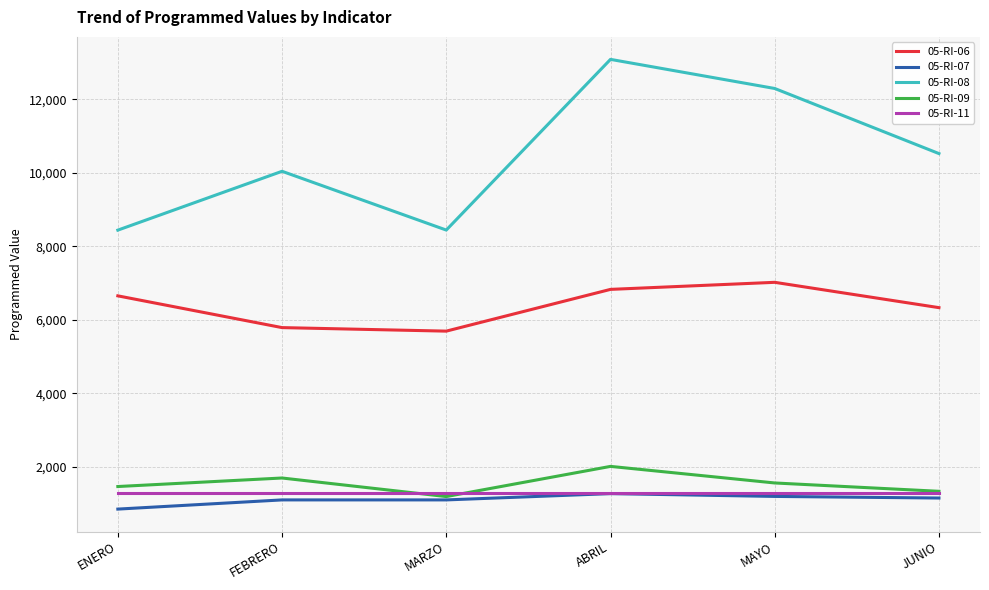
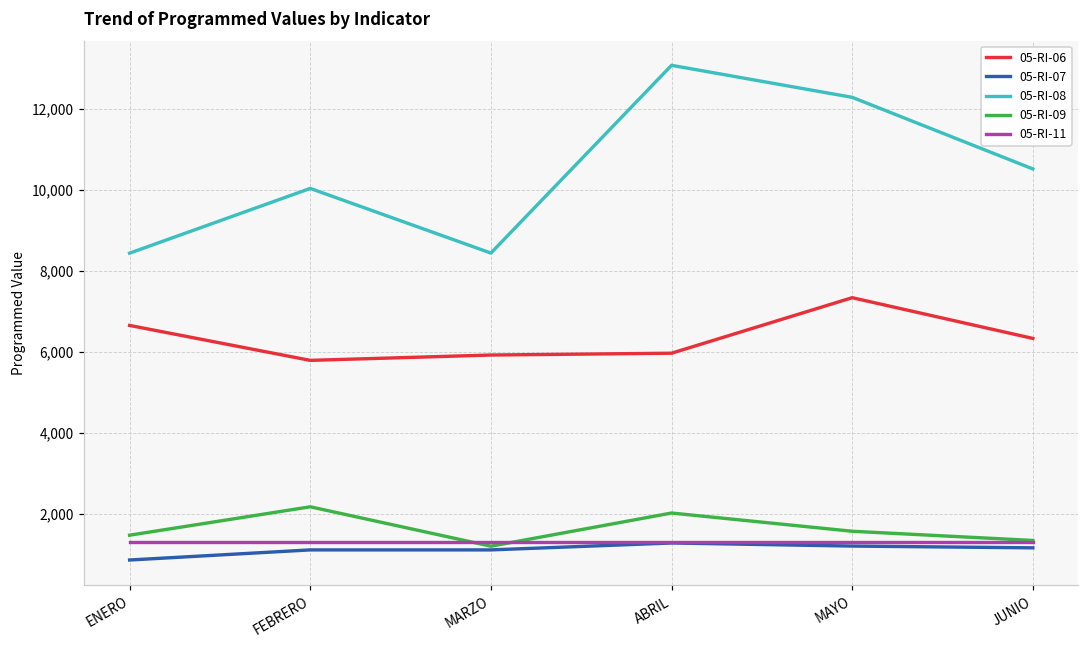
05-RI-09, FEBRERO: 1,700 -> 2,200
05-RI-06, MARZO: 5,700 -> 5,900
05-RI-06, ABRIL: 6,800 -> 6,000
05-RI-06, MAYO: 7,000 -> 7,300
